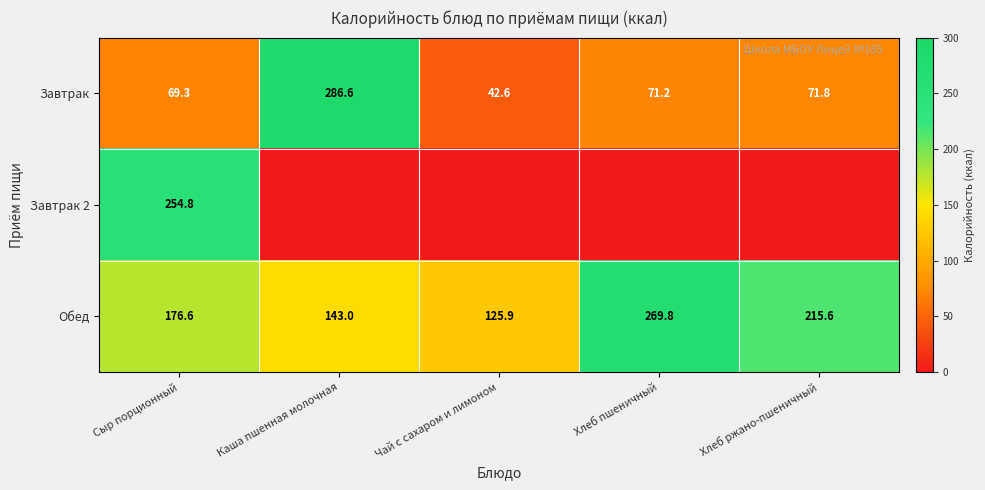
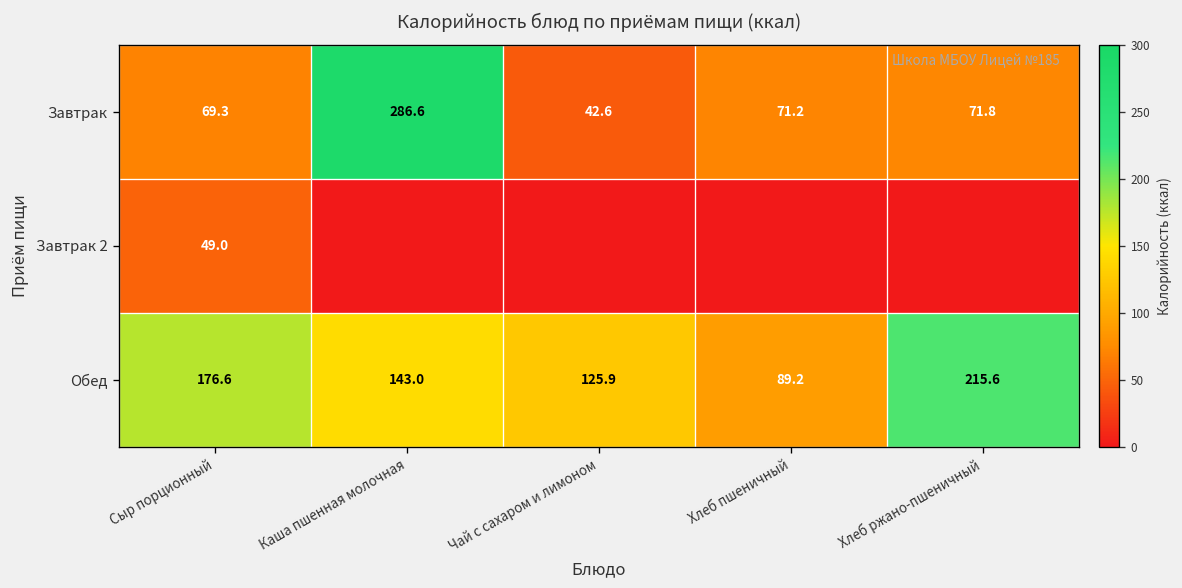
Завтрак 2, Сыр порционный: 254.8 -> 49.0
Обед, Хлеб пшеничный: 269.8 -> 89.2
